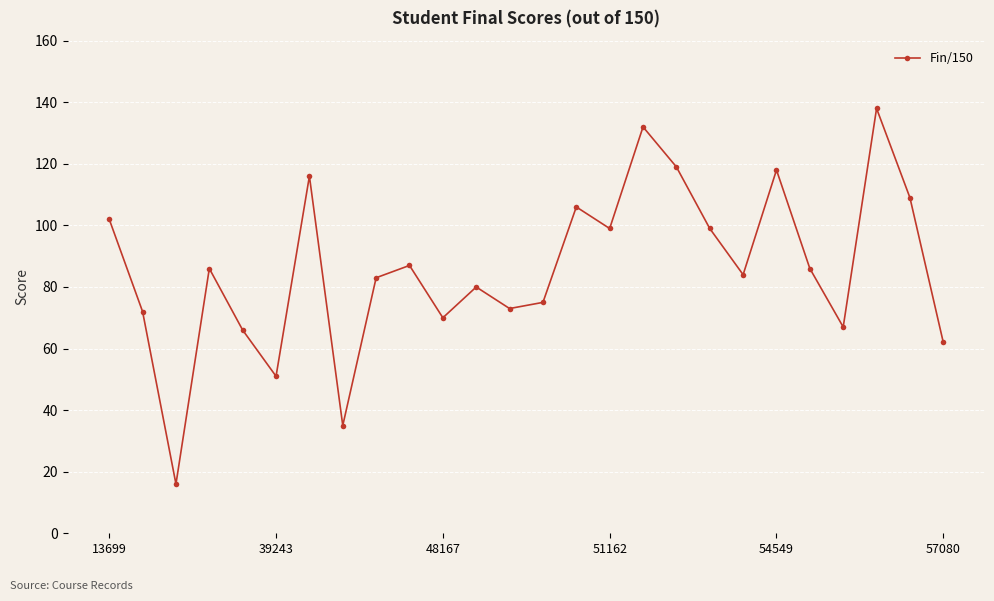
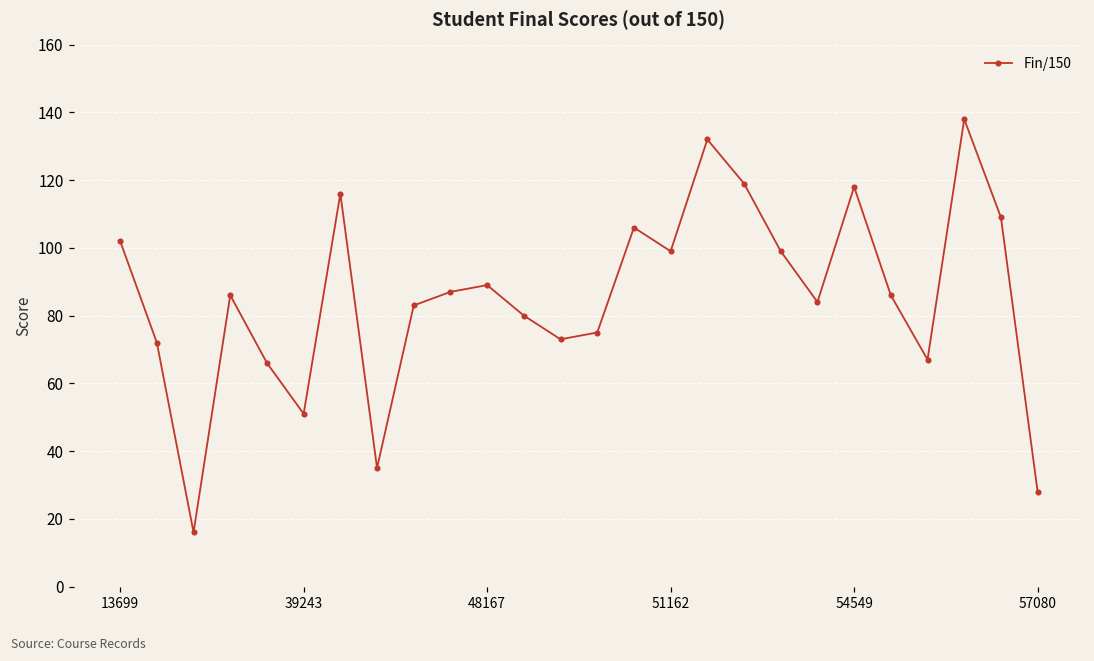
48167: 70 -> 89
57080: 62 -> 28
